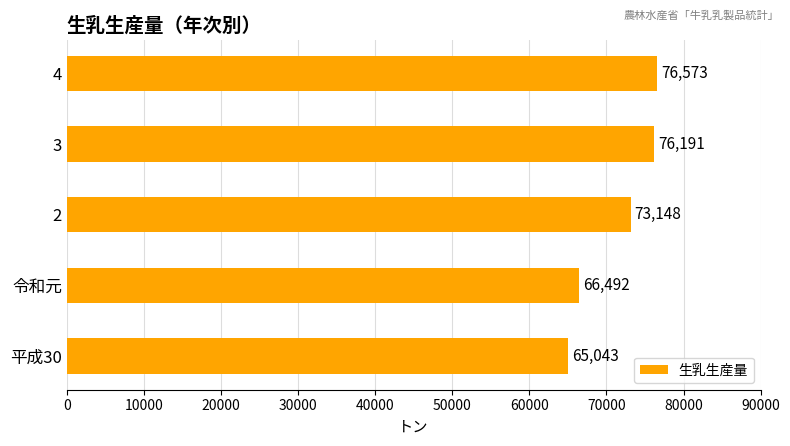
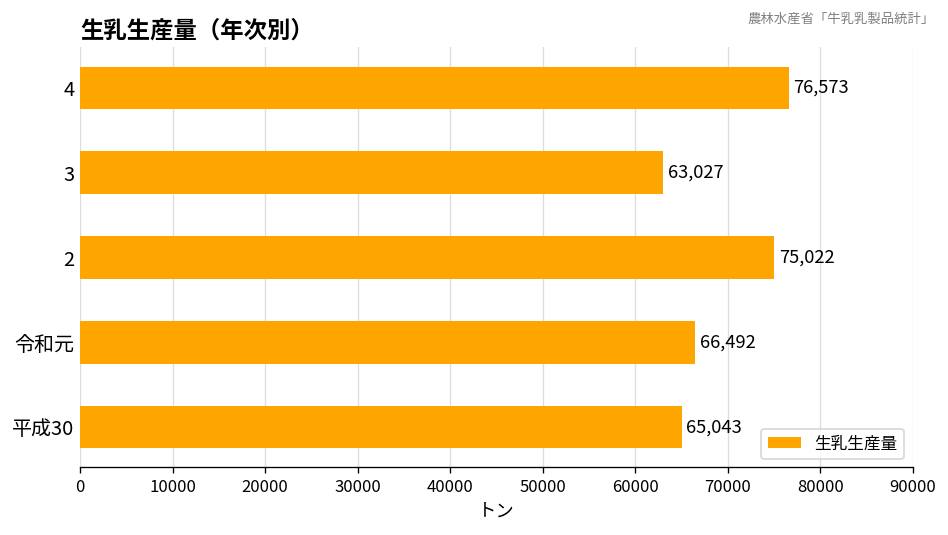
3: 76,191 -> 63,027
2: 73,148 -> 75,022
